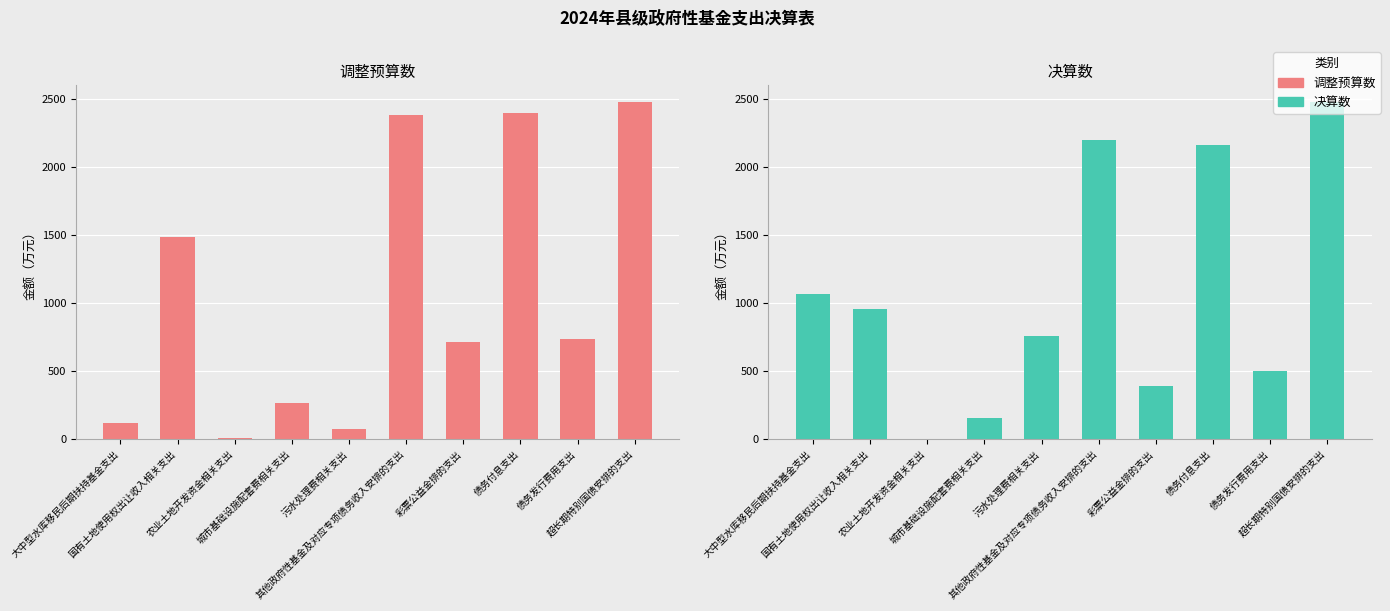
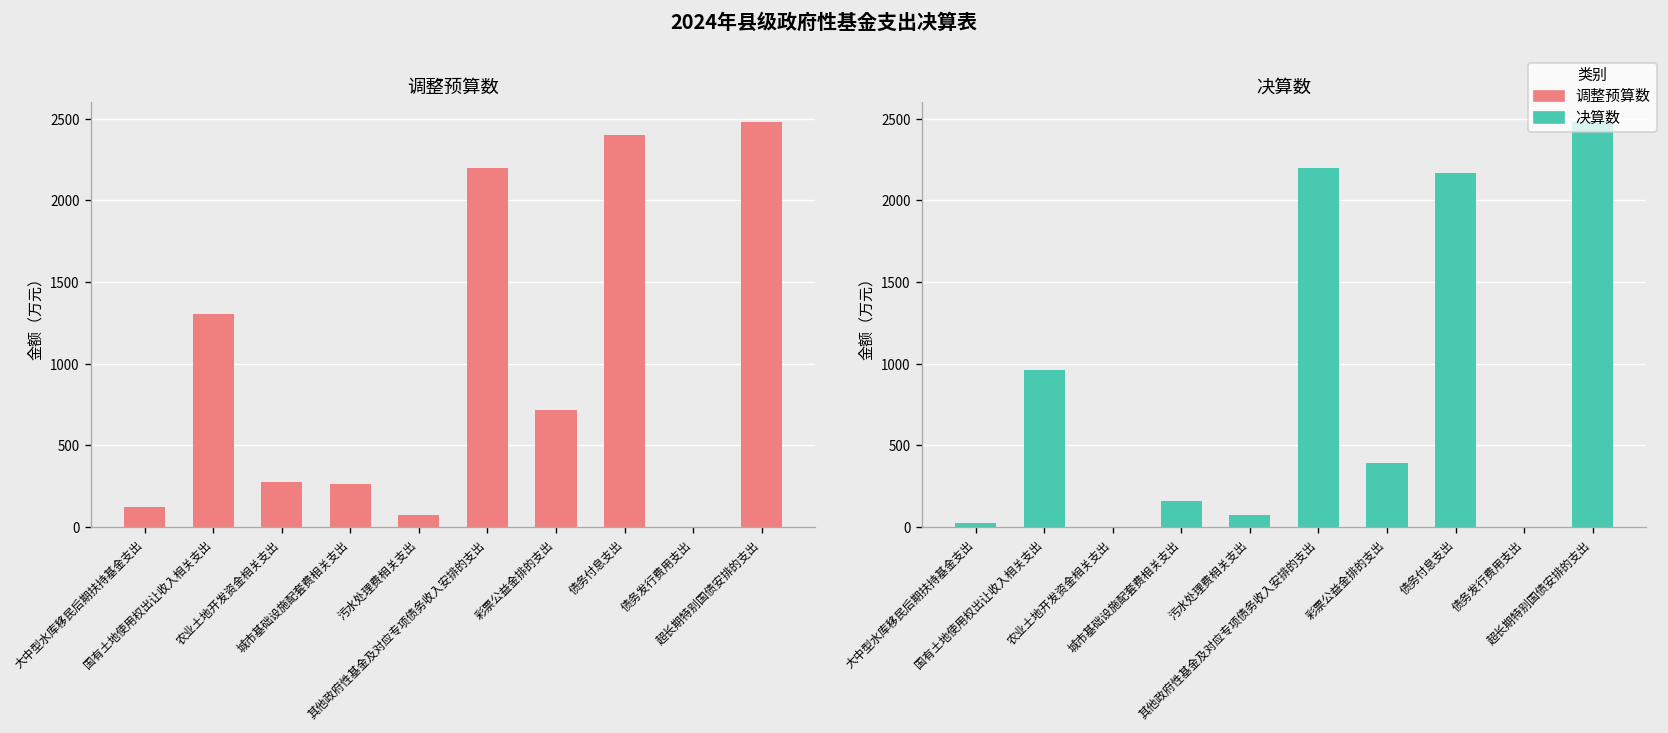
调整预算数, 国有土地使用权出让收入相关支出: 1490 -> 1310
调整预算数, 农业土地开发资金相关支出: 10 -> 280
调整预算数, 其他政府性基金及对应专项债务收入安排的支出: 2380 -> 2200
调整预算数, 债务发行费用支出: 740 -> 0
决算数, 大中型水库移民后期扶持基金支出: 1070 -> 20
决算数, 污水处理费相关支出: 760 -> 80
决算数, 债务发行费用支出: 510 -> 0
